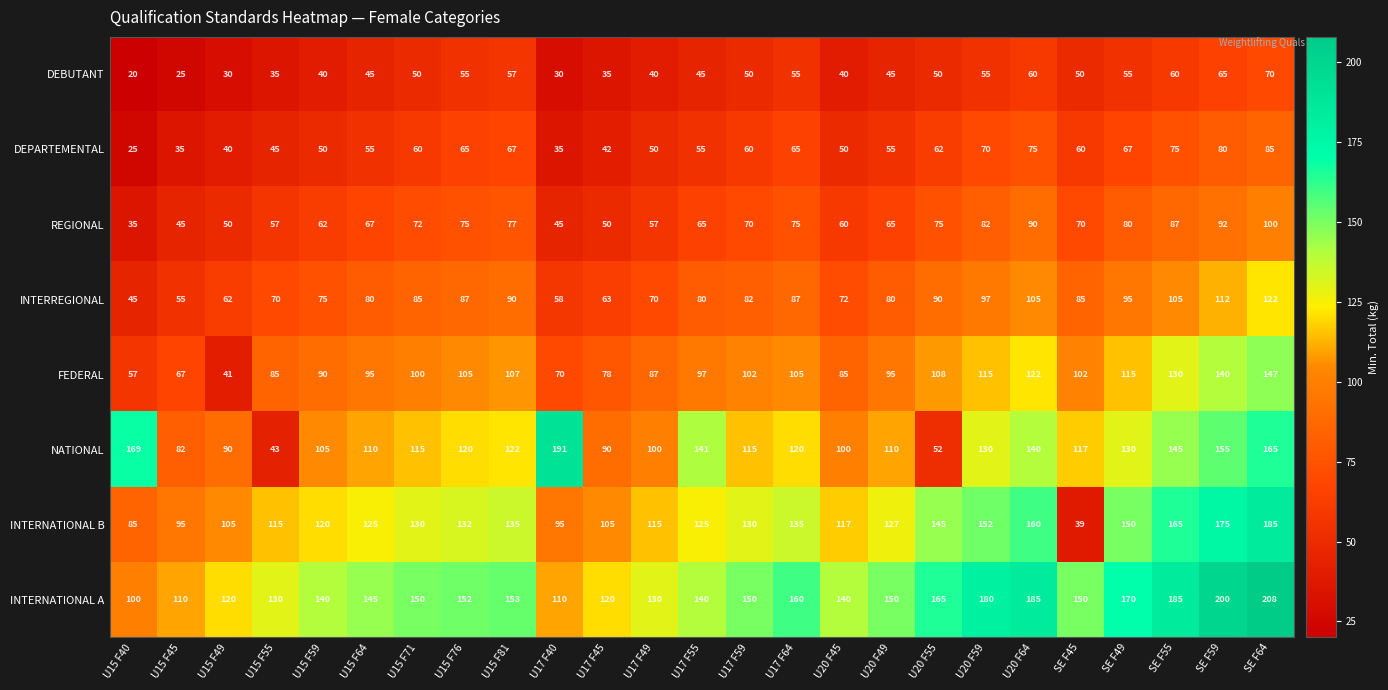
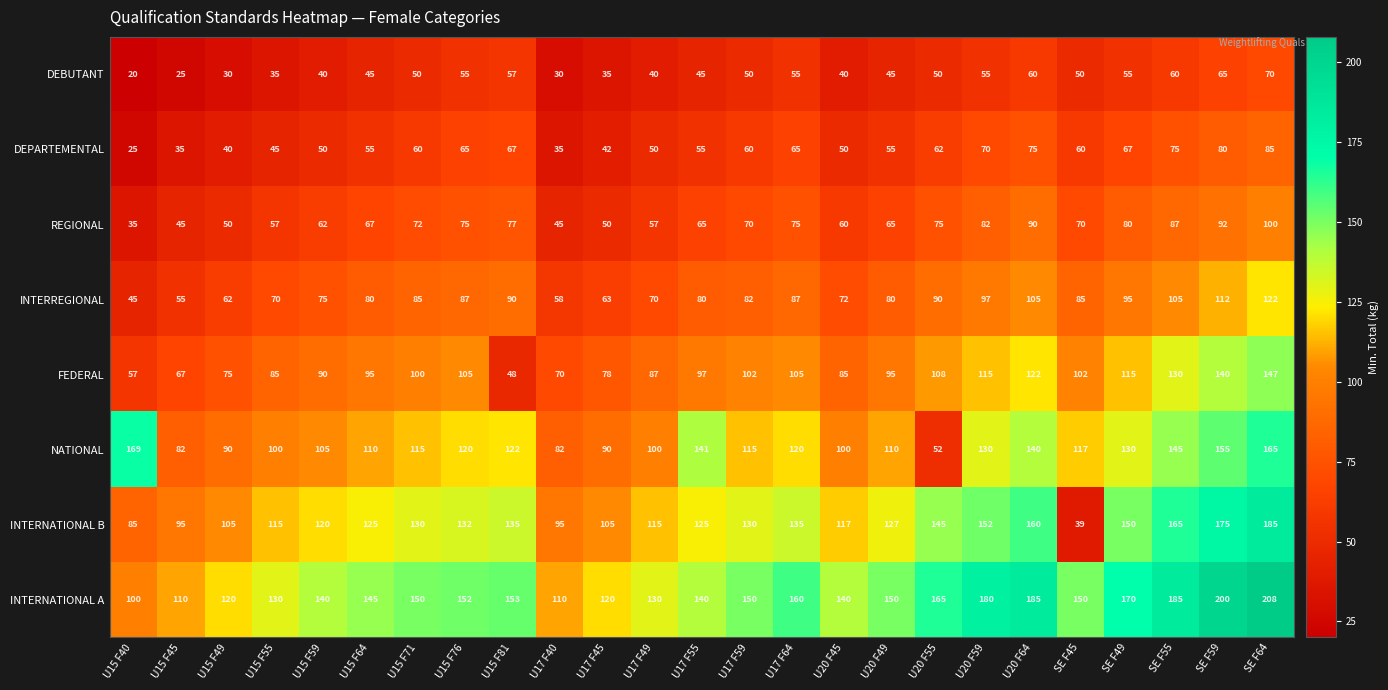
FEDERAL, U15 F49: 41 -> 75
FEDERAL, U15 F81: 107 -> 48
NATIONAL, U15 F55: 43 -> 100
NATIONAL, U17 F40: 191 -> 82
